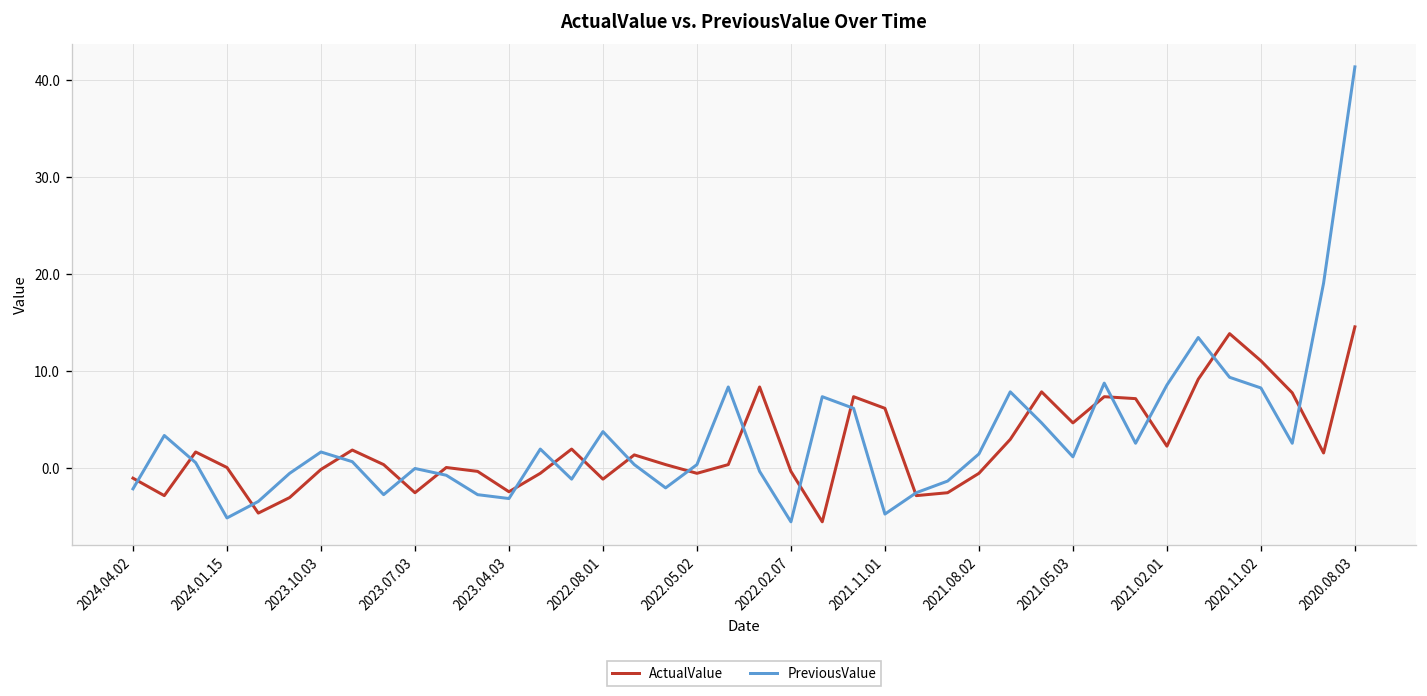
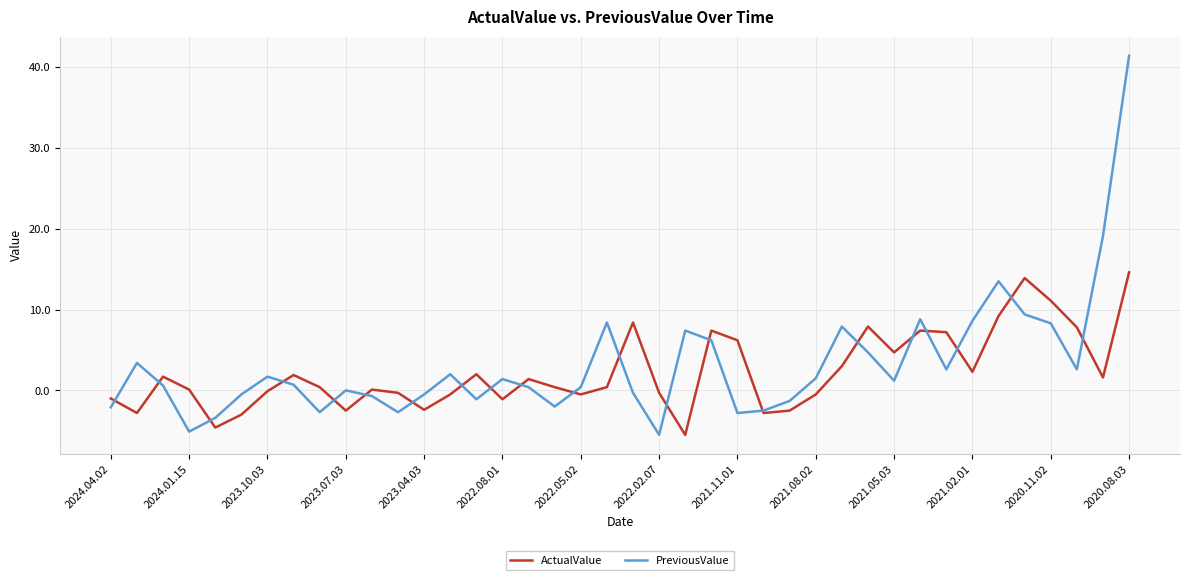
PreviousValue, 2023.04.03: -3 -> -1
PreviousValue, 2022.08.01: 4 -> 1
PreviousValue, 2021.11.01: -5 -> -3
